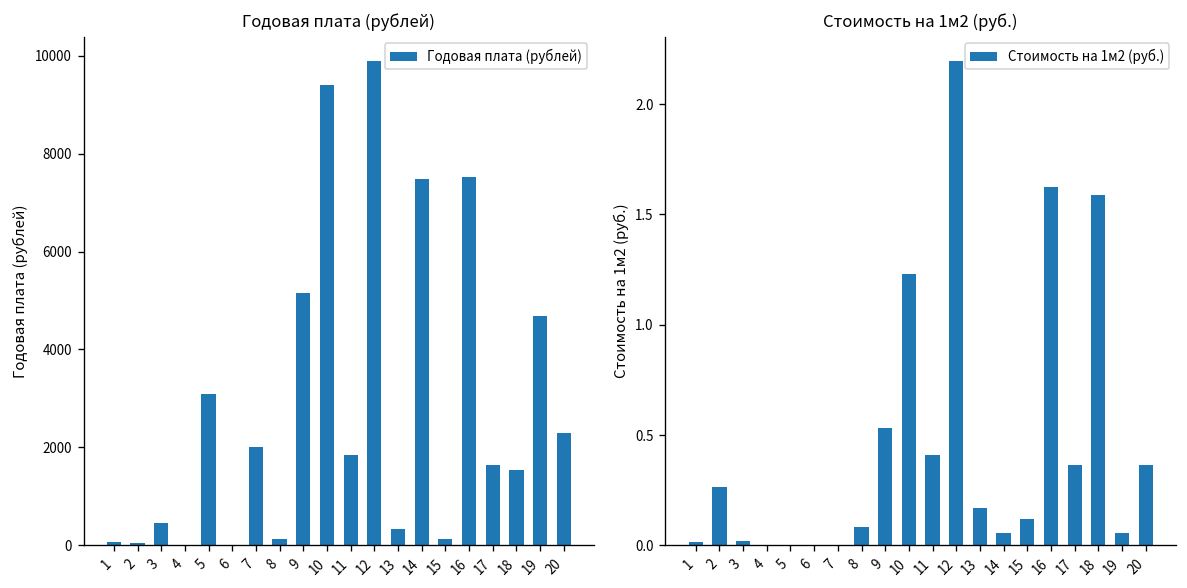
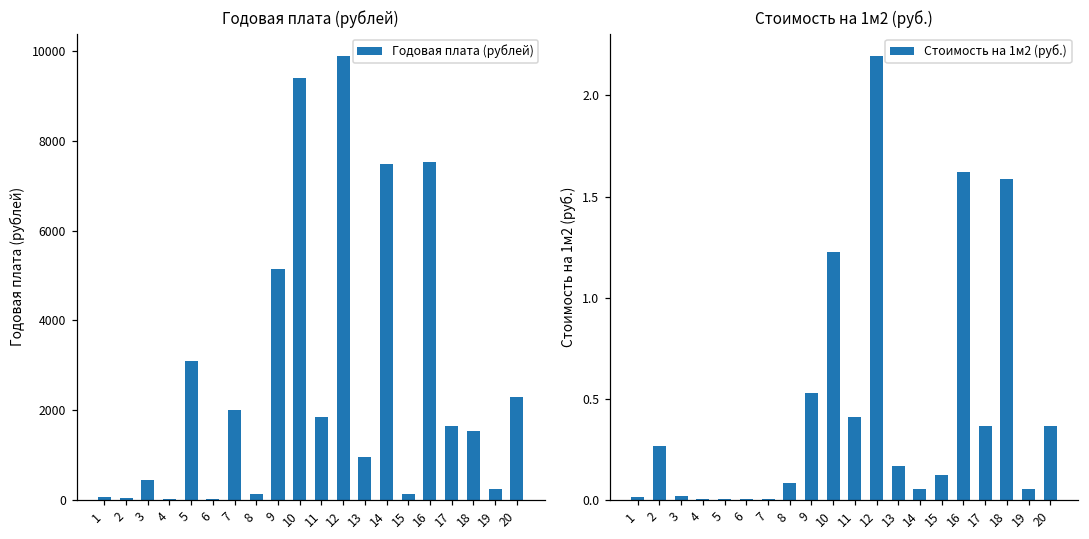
Годовая плата (рублей), 13: 300 -> 1000
Годовая плата (рублей), 19: 4700 -> 200
